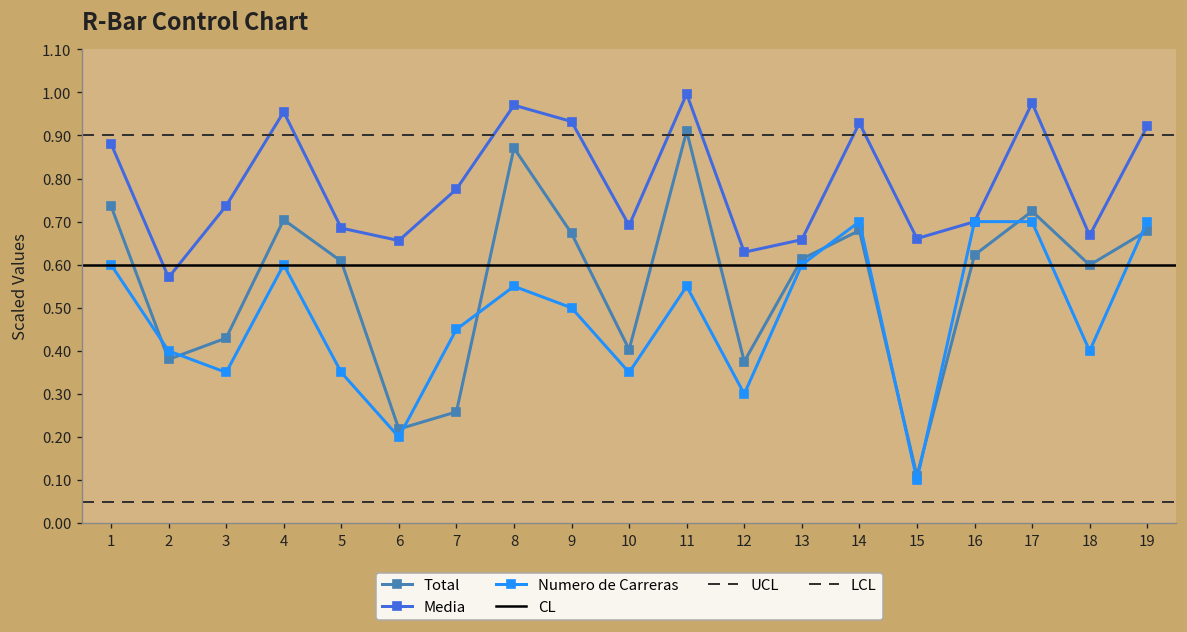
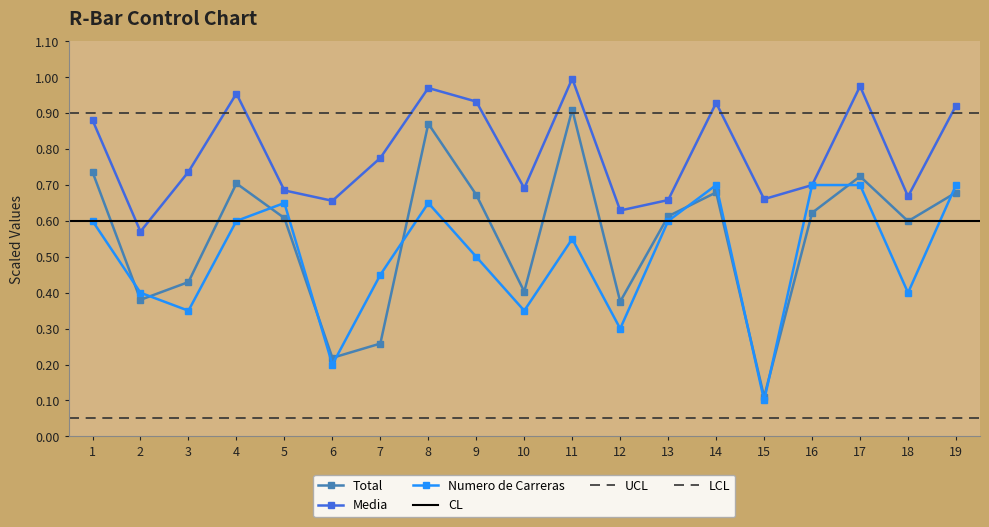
Numero de Carreras, 5: 0.35 -> 0.65
Numero de Carreras, 8: 0.55 -> 0.65
